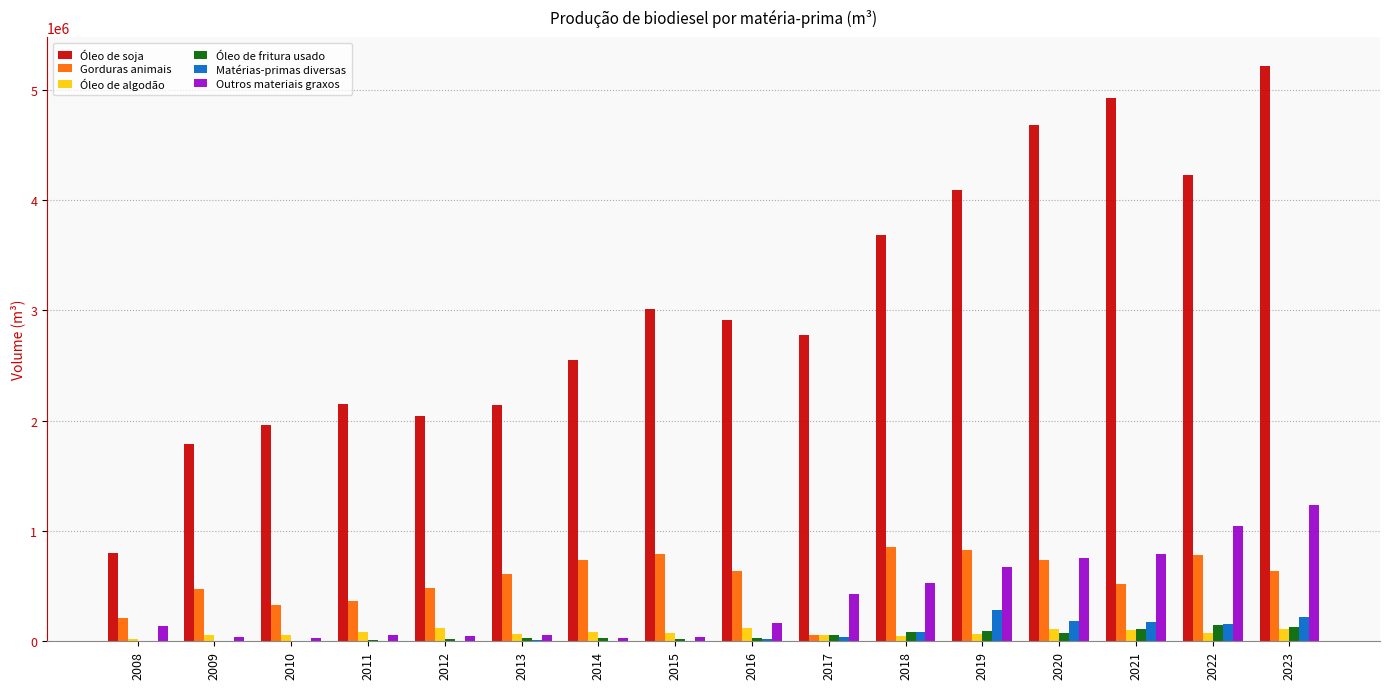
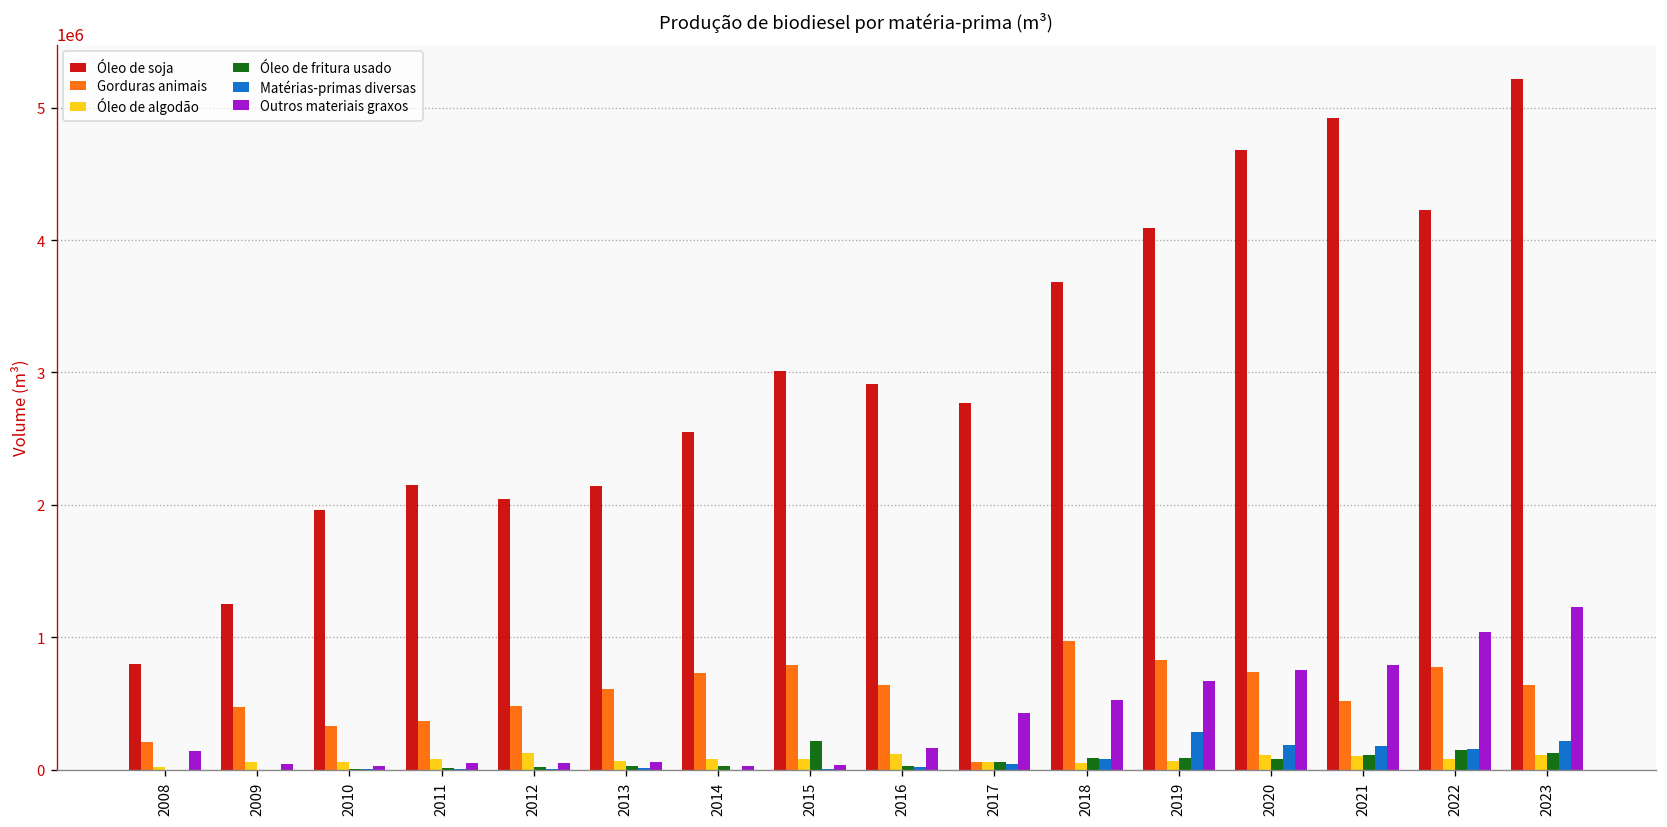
Óleo de soja, 2009: 1790000 -> 1250000
Óleo de fritura usado, 2015: 20000 -> 210000
Gorduras animais, 2018: 860000 -> 970000
